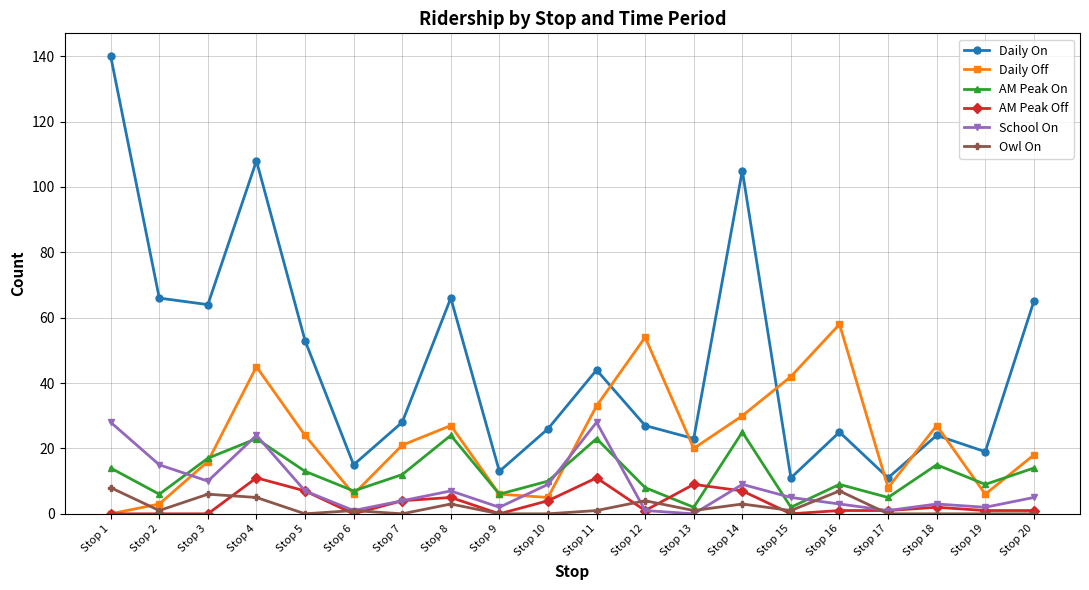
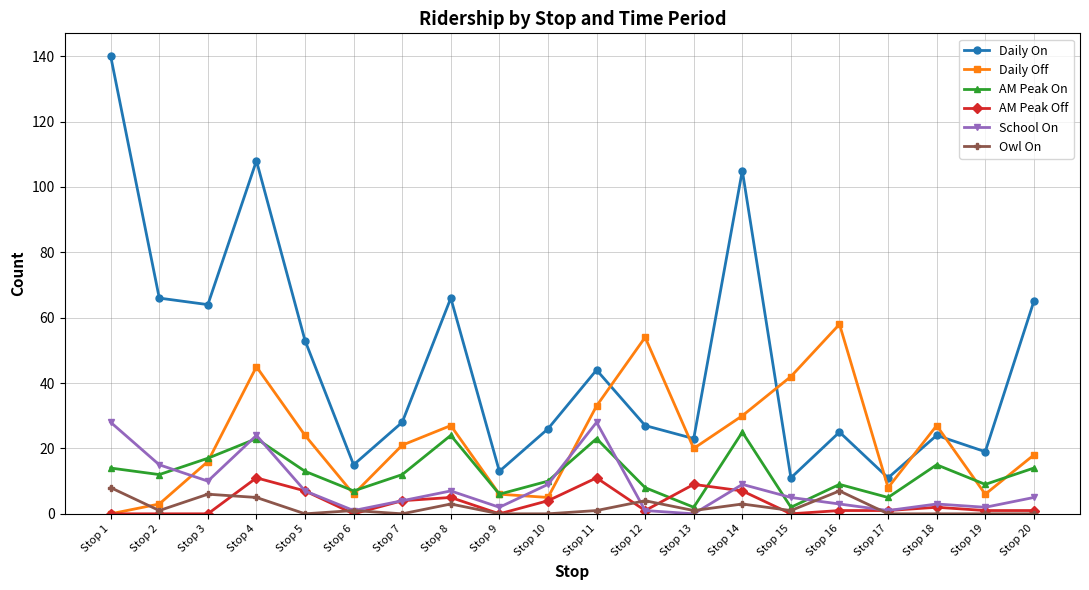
AM Peak On, Stop 2: 6 -> 12
